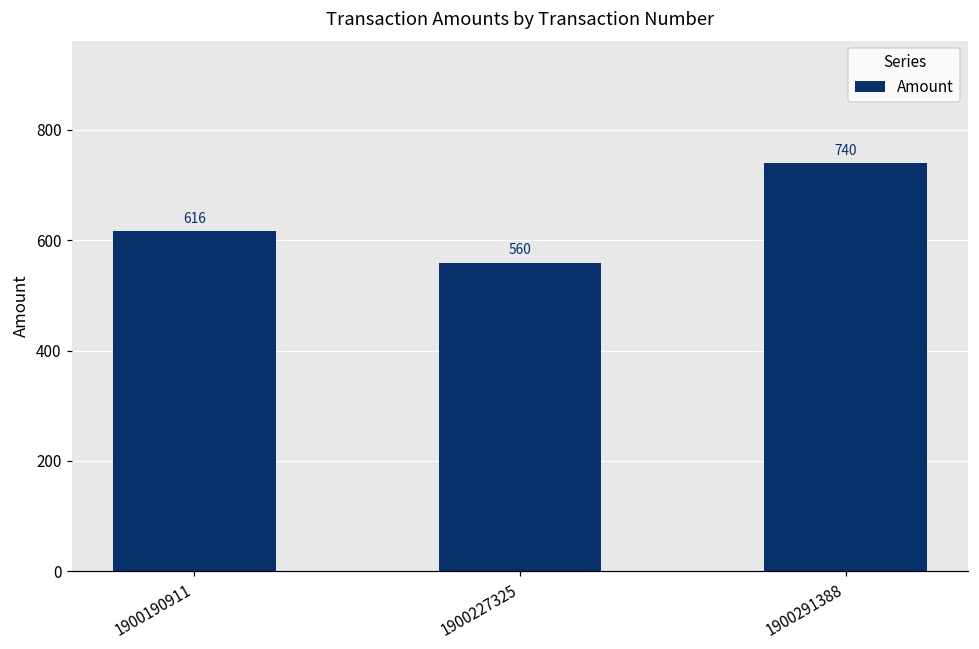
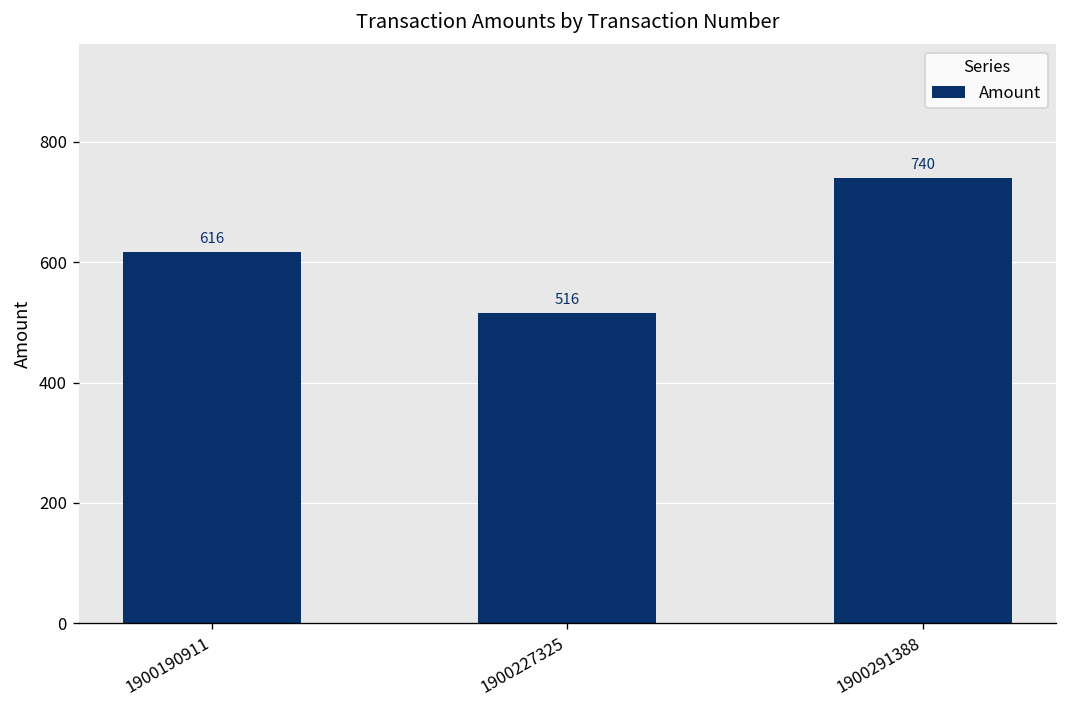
1900227325: 560 -> 516
